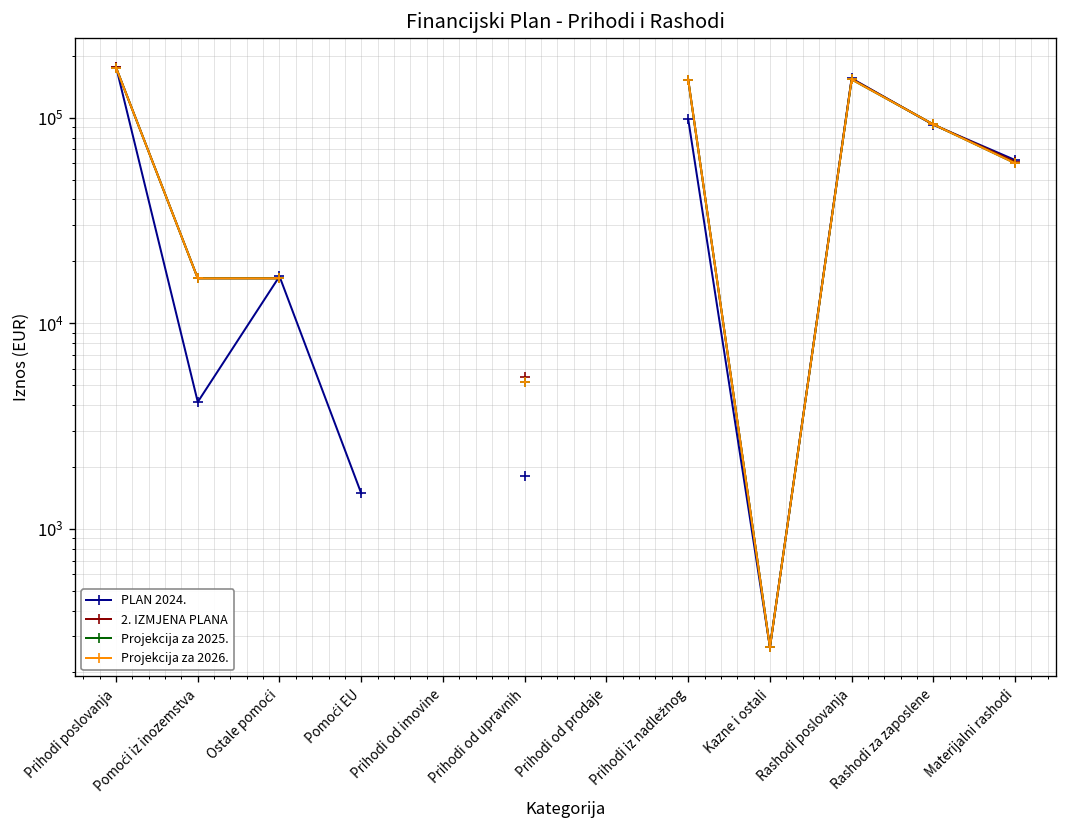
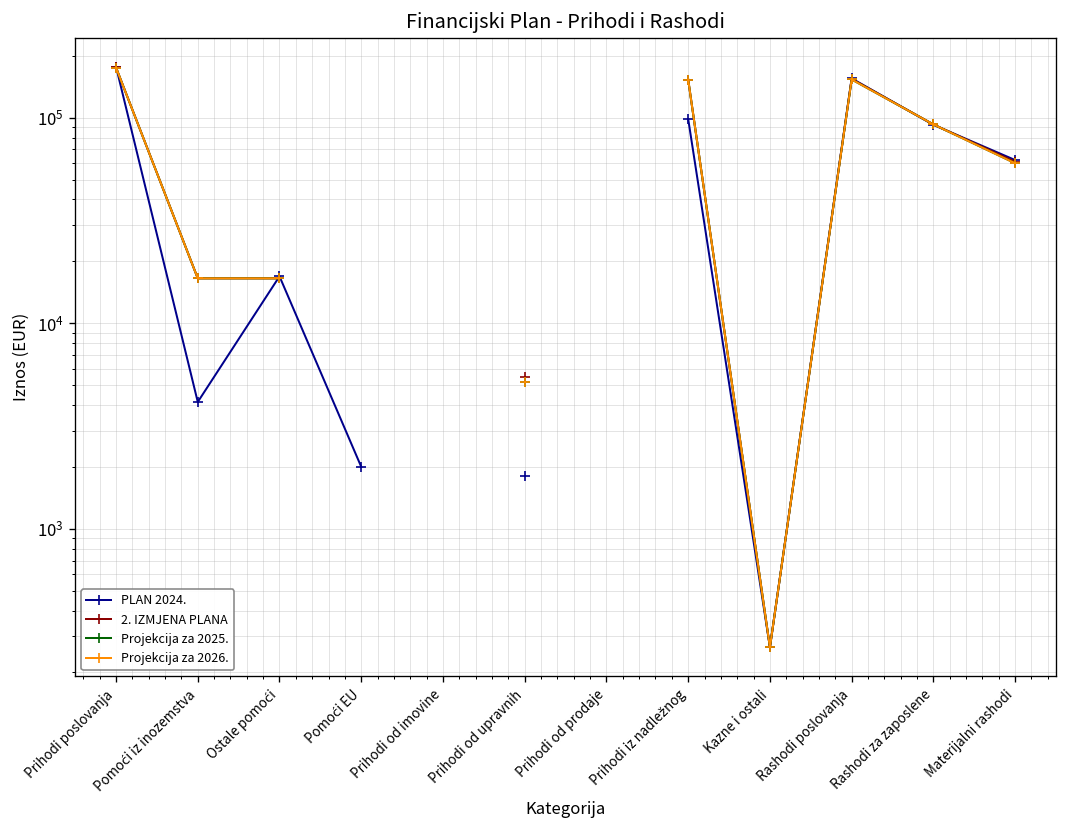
PLAN 2024., Pomoći EU: 1500 -> 2000
